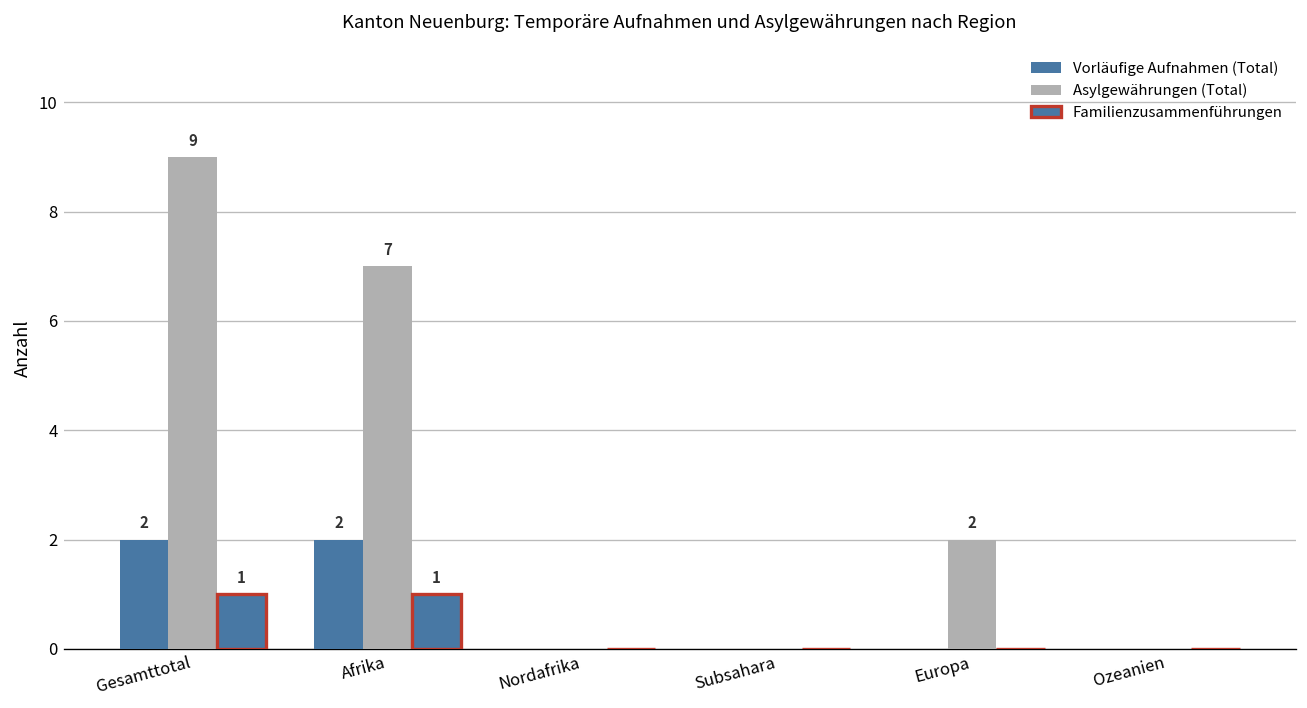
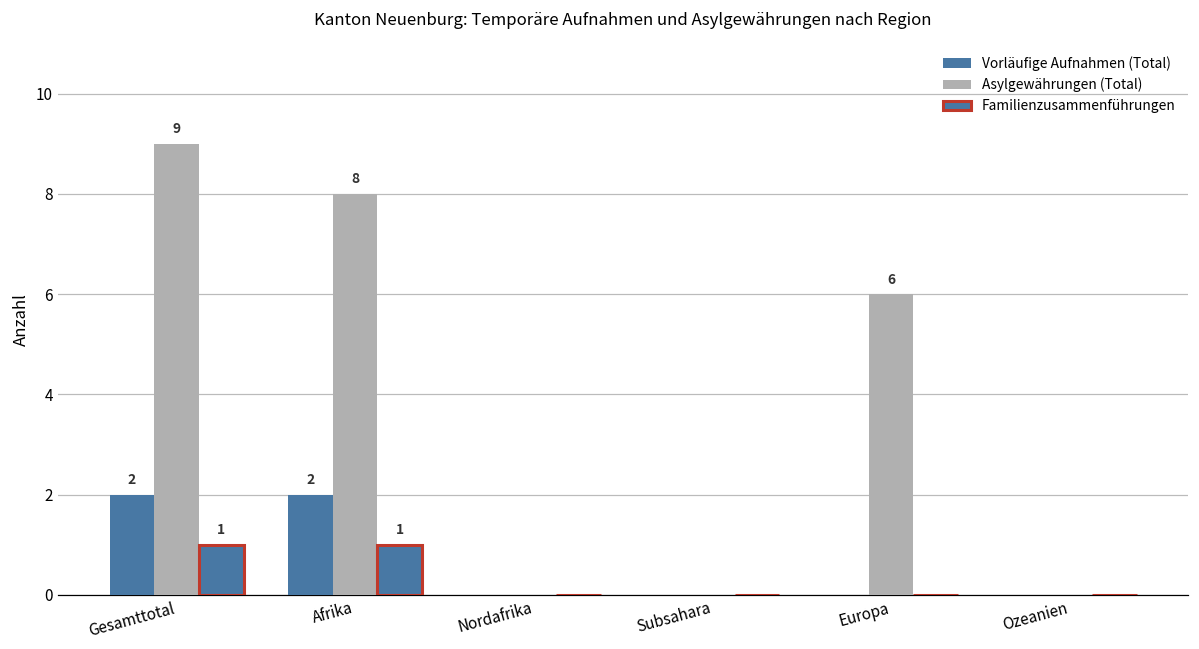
Asylgewährungen (Total), Afrika: 7 -> 8
Asylgewährungen (Total), Europa: 2 -> 6
